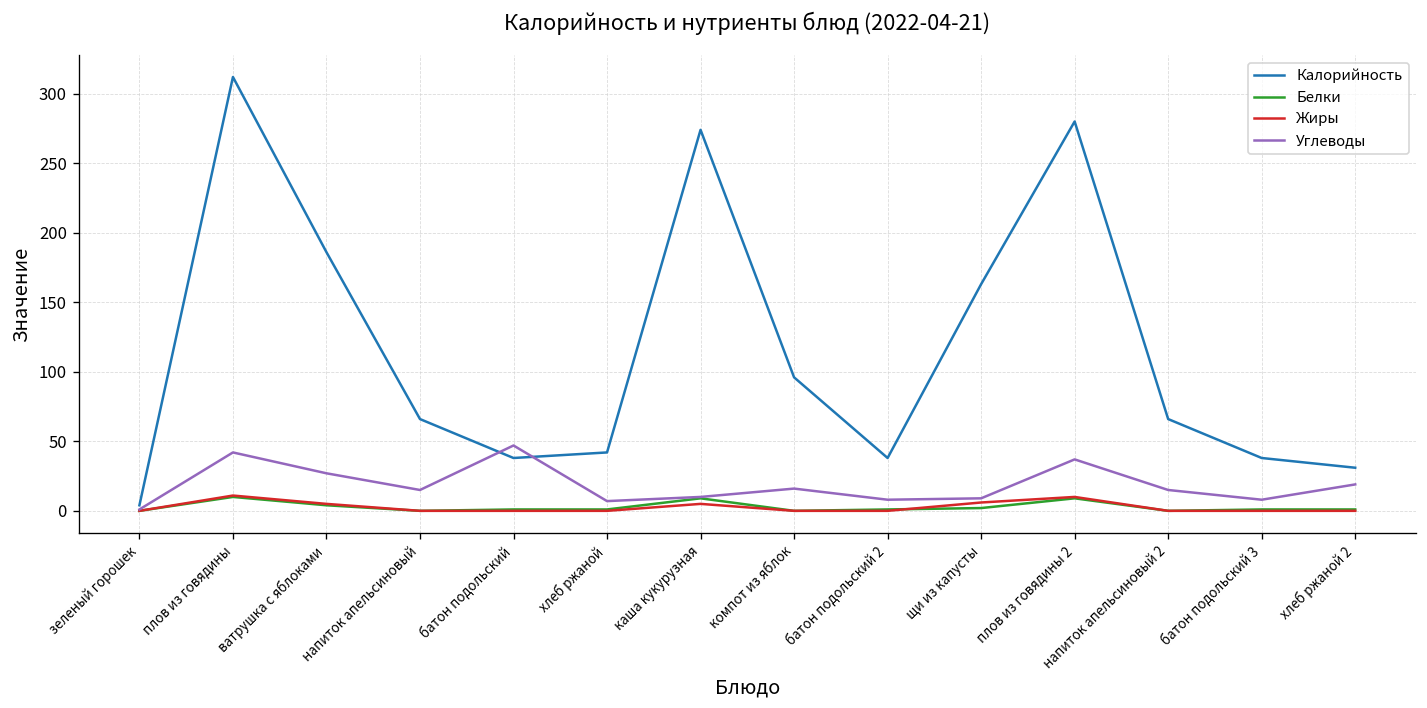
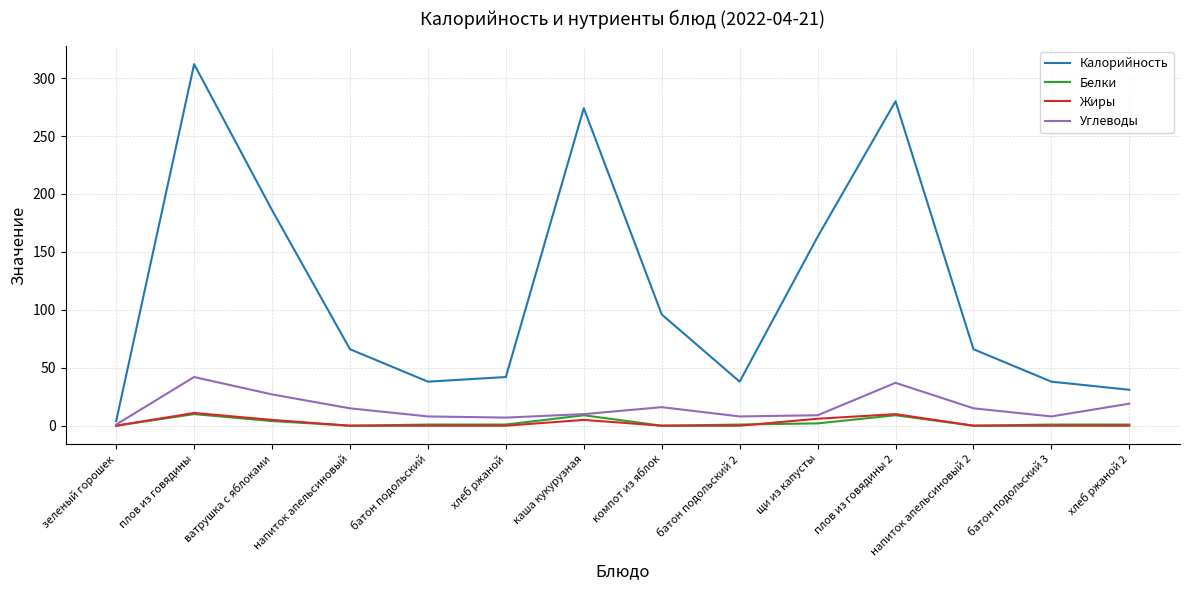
Углеводы, батон подольский: 47 -> 8
